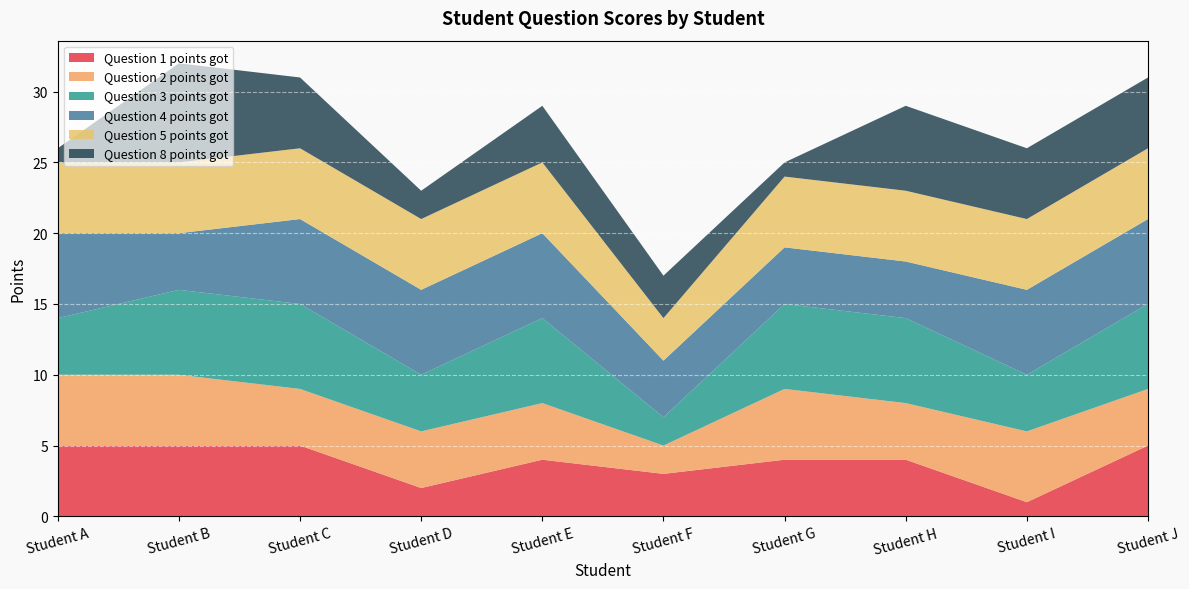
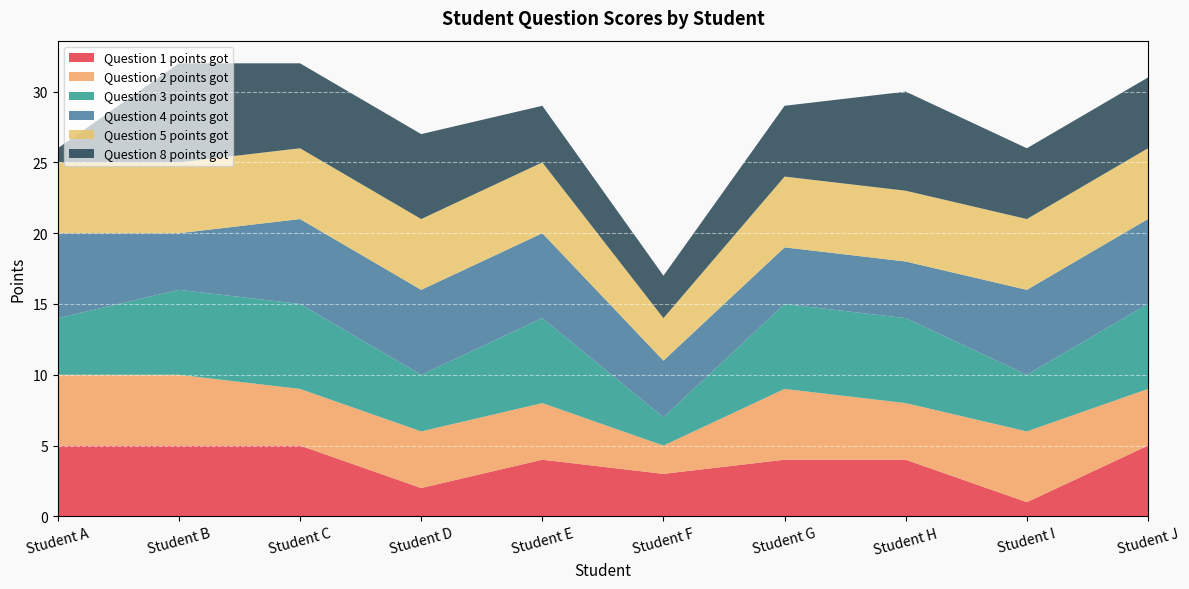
Question 8 points got, Student C: 5 -> 6
Question 8 points got, Student D: 2 -> 6
Question 8 points got, Student G: 1 -> 5
Question 8 points got, Student H: 6 -> 7
